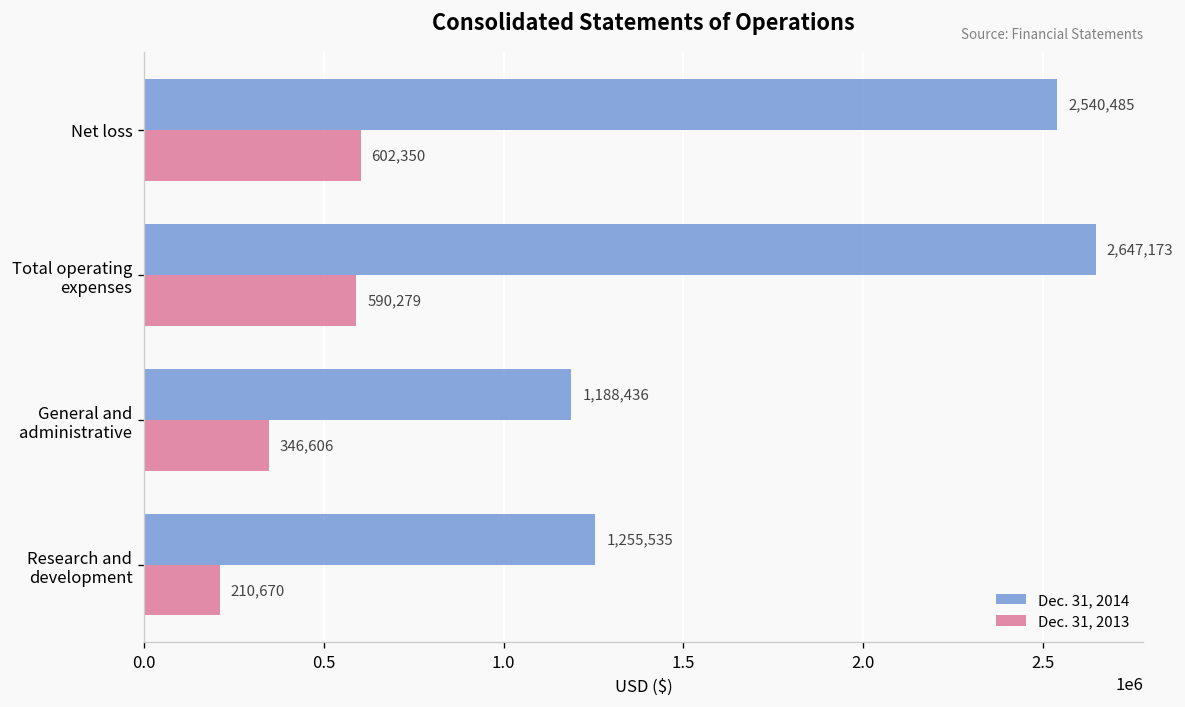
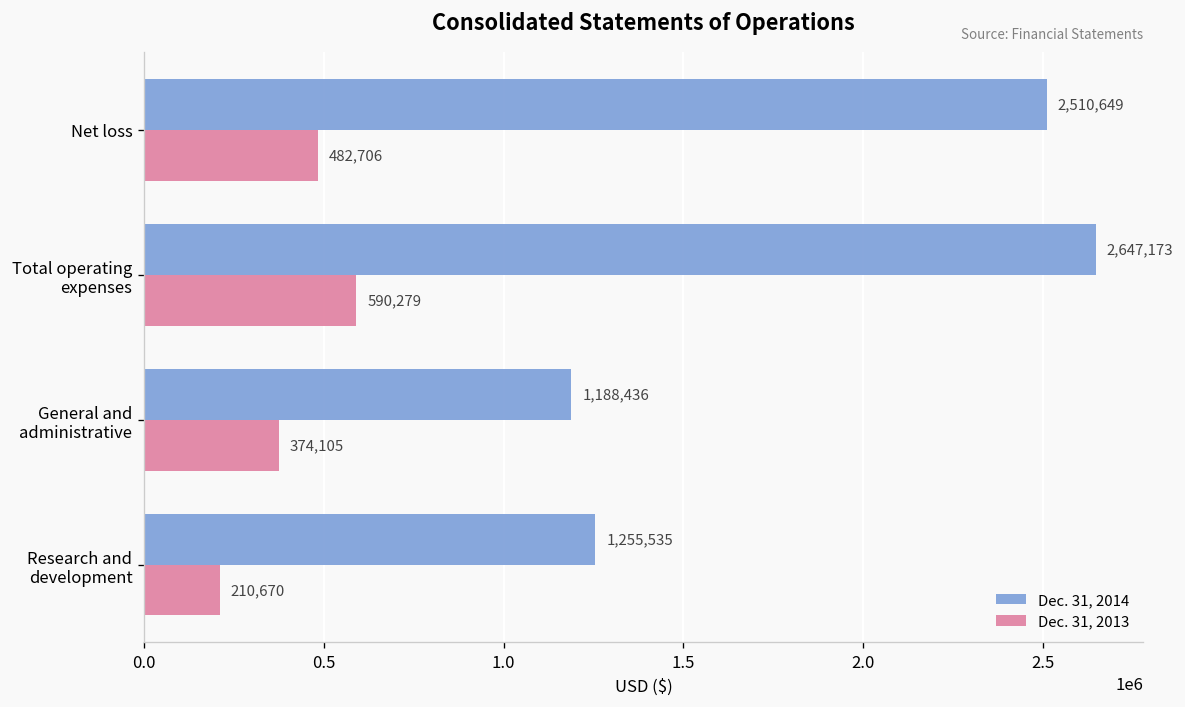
Dec. 31, 2014, Net loss: 2,540,485 -> 2,510,649
Dec. 31, 2013, Net loss: 602,350 -> 482,706
Dec. 31, 2013, General and administrative: 346,606 -> 374,105
